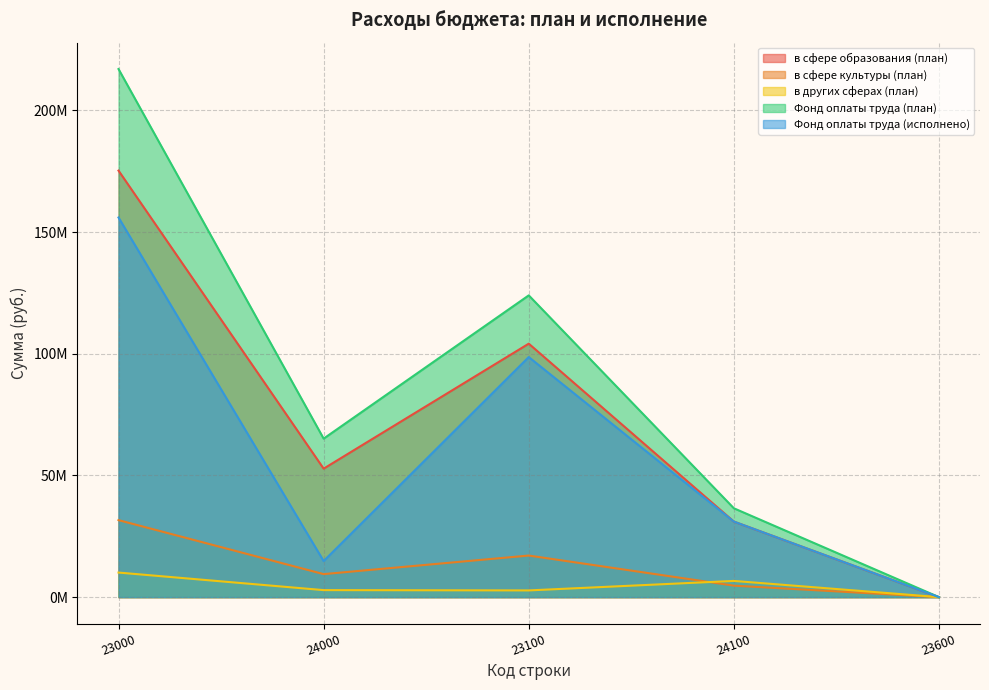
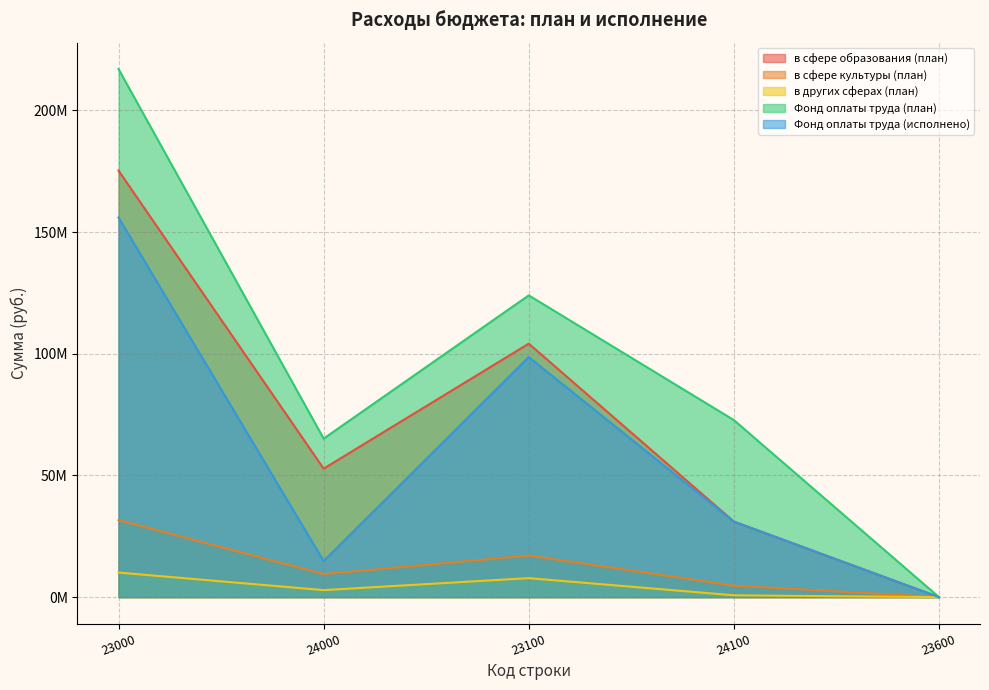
в других сферах (план), 23100: 3000000 -> 8000000
в других сферах (план), 24100: 7000000 -> 1000000
Фонд оплаты труда (план), 24100: 37000000 -> 73000000
